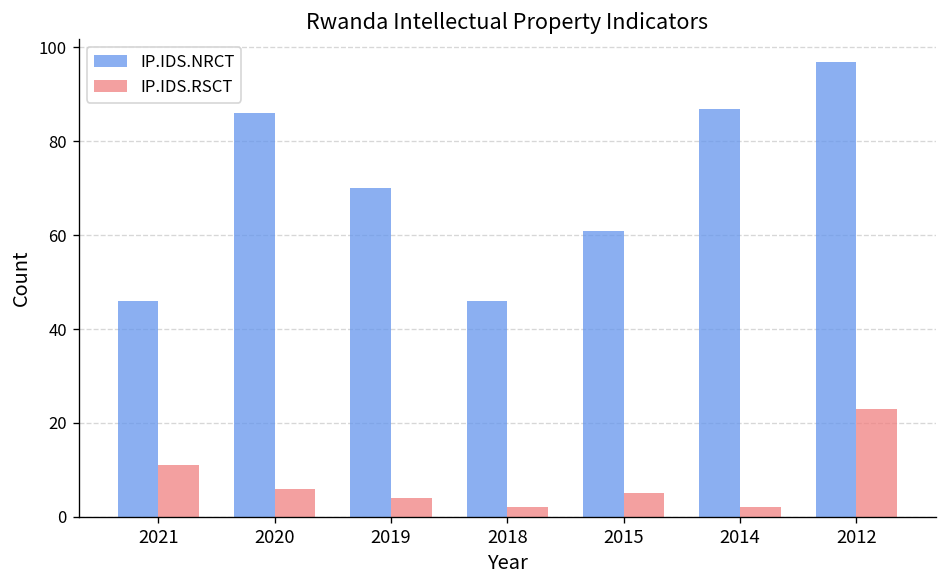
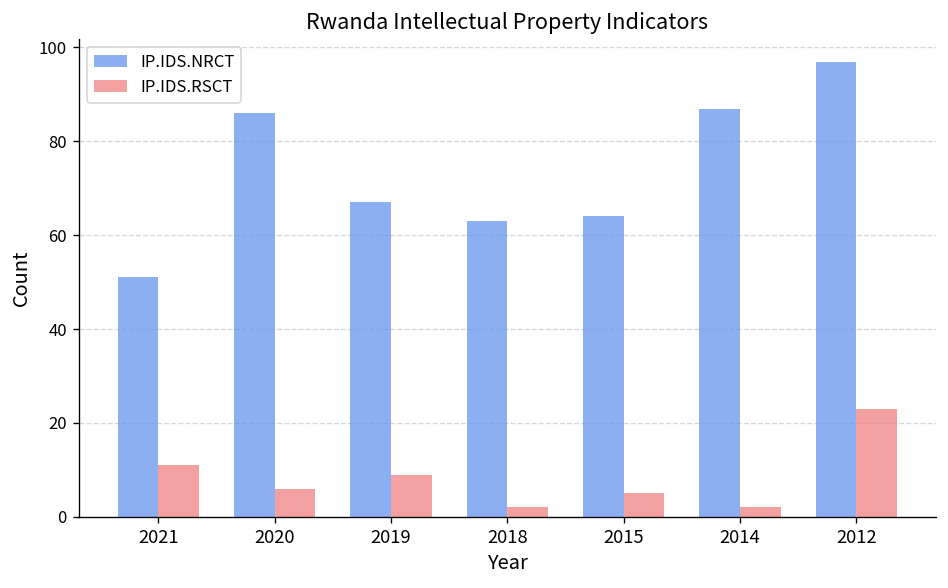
IP.IDS.NRCT, 2021: 46 -> 51
IP.IDS.NRCT, 2019: 70 -> 67
IP.IDS.RSCT, 2019: 4 -> 9
IP.IDS.NRCT, 2018: 46 -> 63
IP.IDS.NRCT, 2015: 61 -> 64
